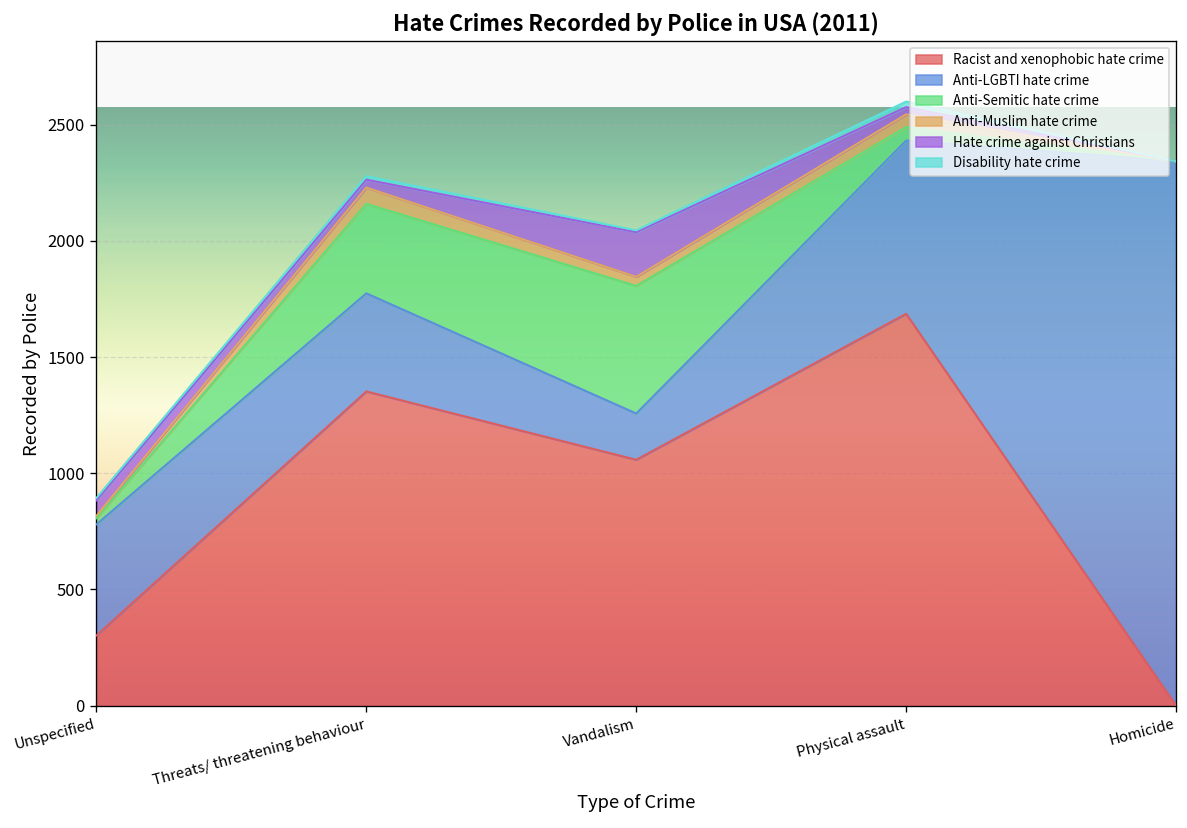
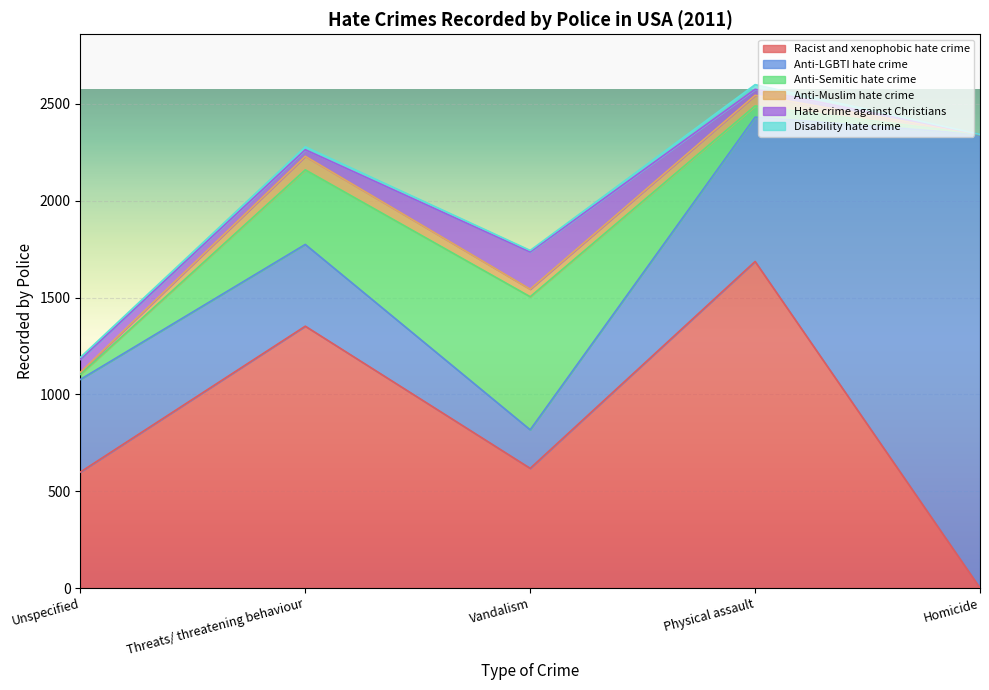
Racist and xenophobic hate crime, Unspecified: 300 -> 600
Racist and xenophobic hate crime, Vandalism: 1060 -> 620
Anti-Semitic hate crime, Vandalism: 550 -> 690
